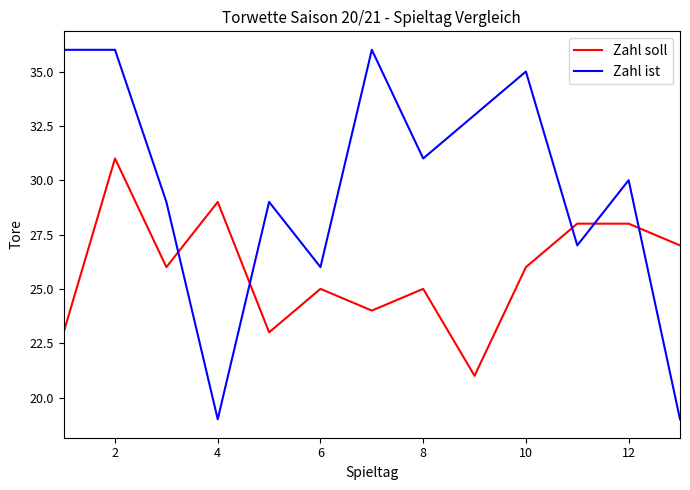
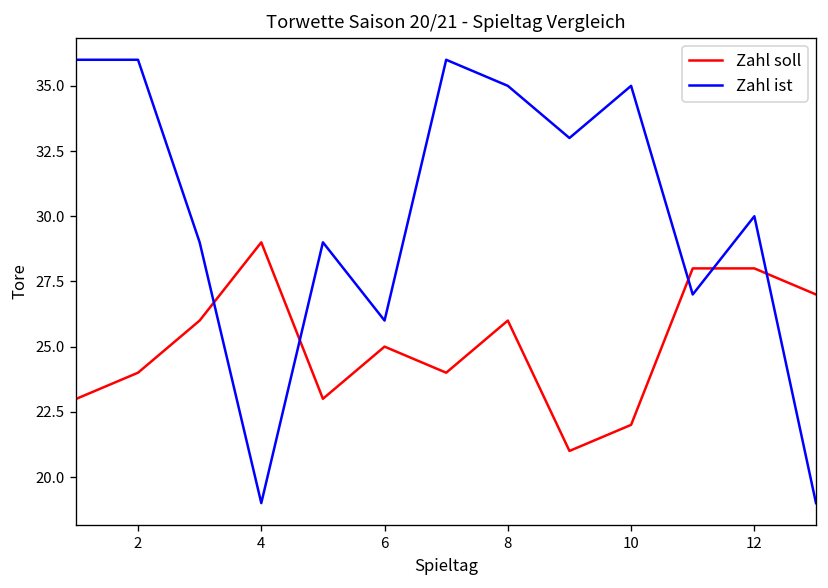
Zahl soll, 2: 31 -> 24
Zahl soll, 8: 25 -> 26
Zahl ist, 8: 31 -> 35
Zahl soll, 10: 26 -> 22
